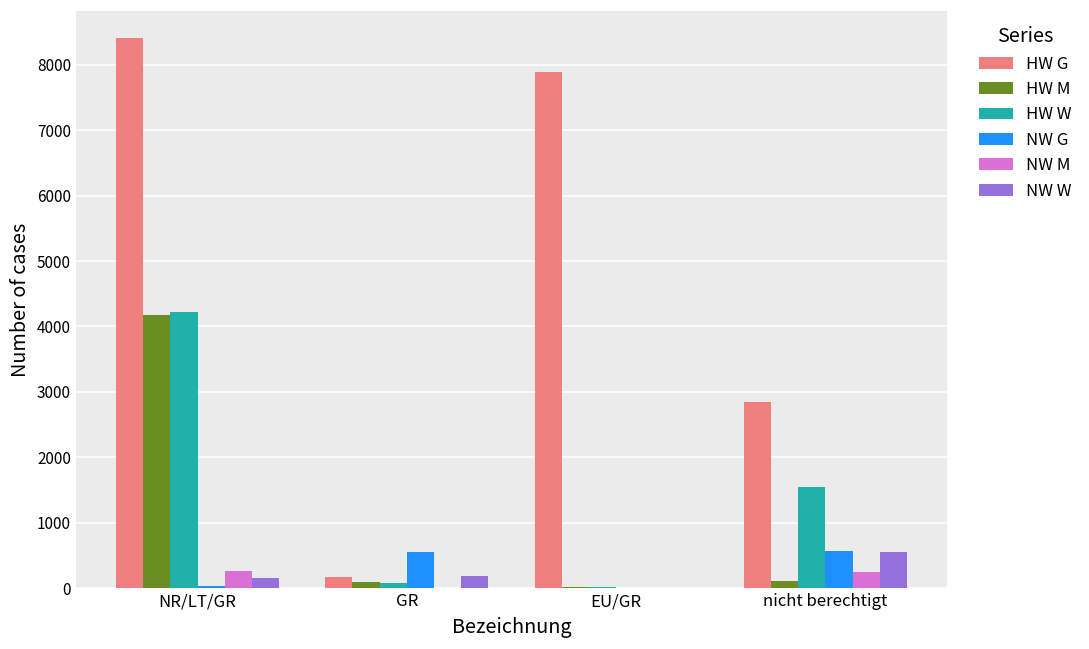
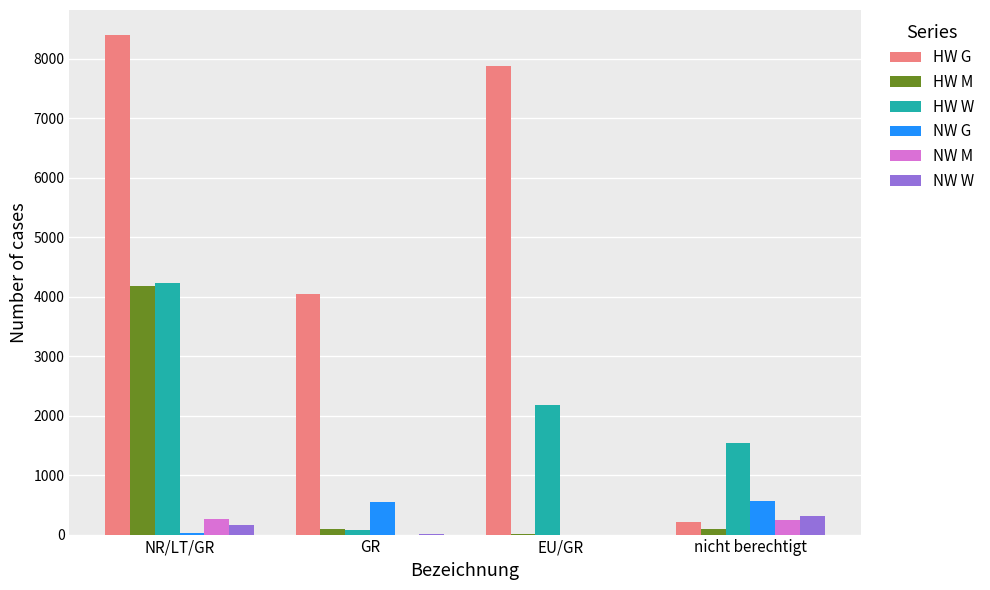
HW G, GR: 200 -> 4000
NW W, GR: 200 -> 0
HW W, EU/GR: 0 -> 2200
HW G, nicht berechtigt: 2800 -> 200
NW W, nicht berechtigt: 500 -> 300
